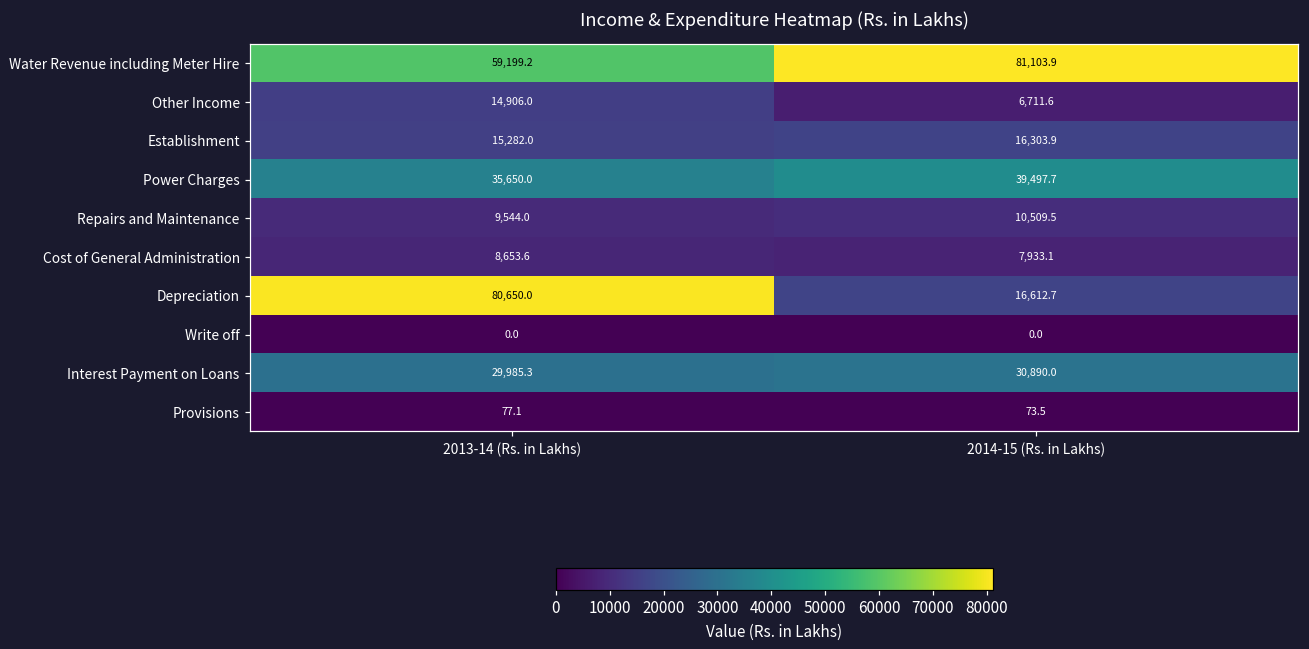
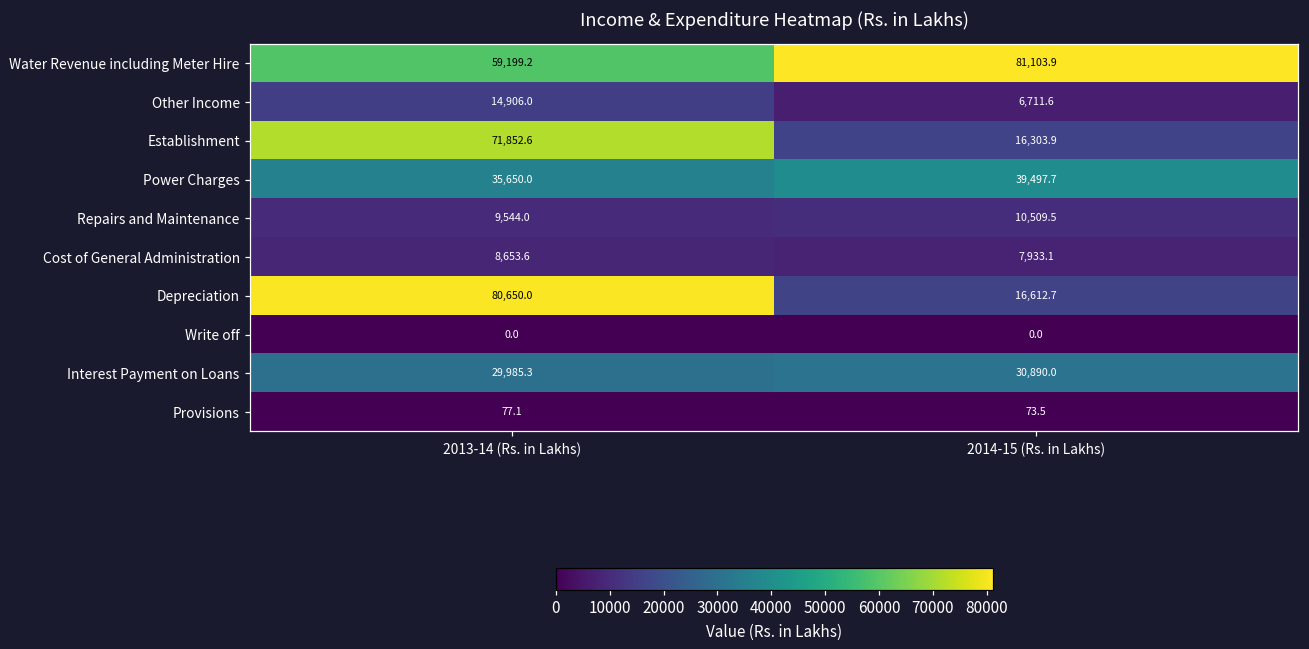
Establishment, 2013-14 (Rs. in Lakhs): 15,282.0 -> 71,852.6
